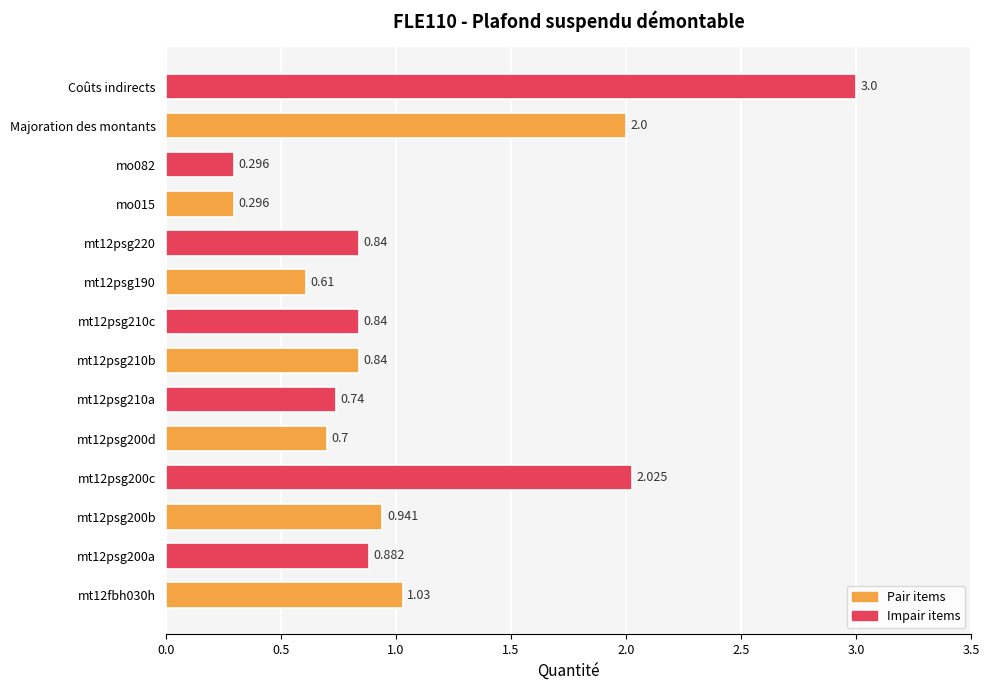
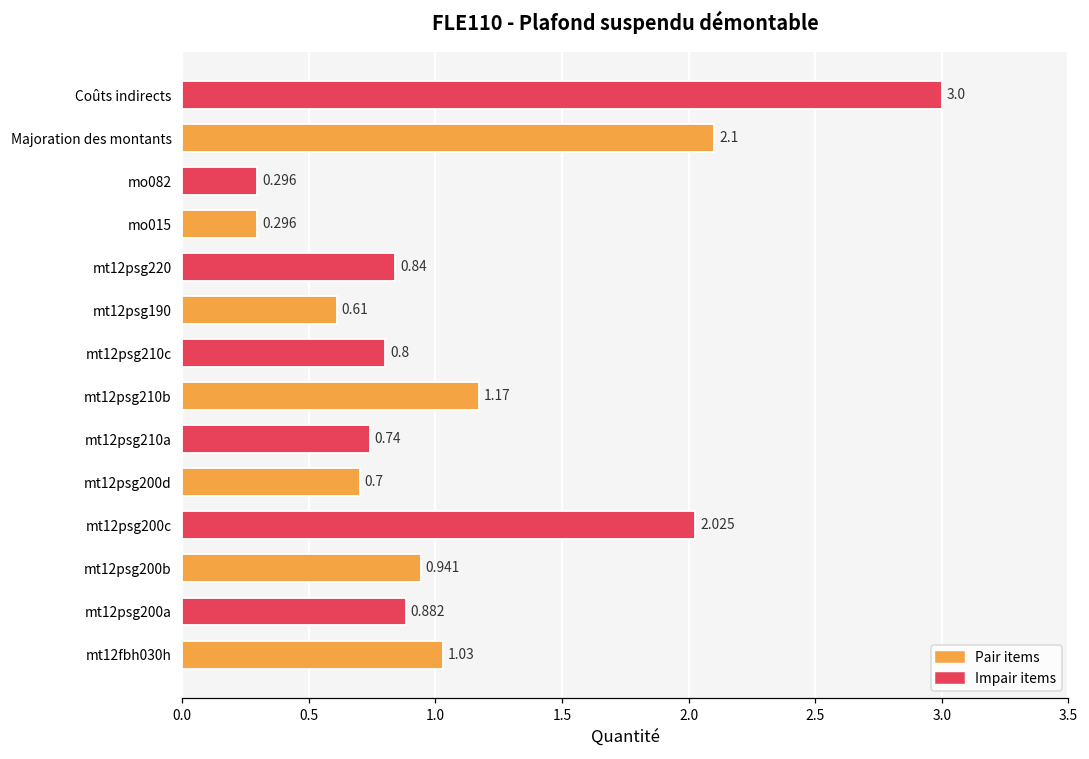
Majoration des montants: 2.0 -> 2.1
mt12psg210c: 0.84 -> 0.8
mt12psg210b: 0.84 -> 1.17
